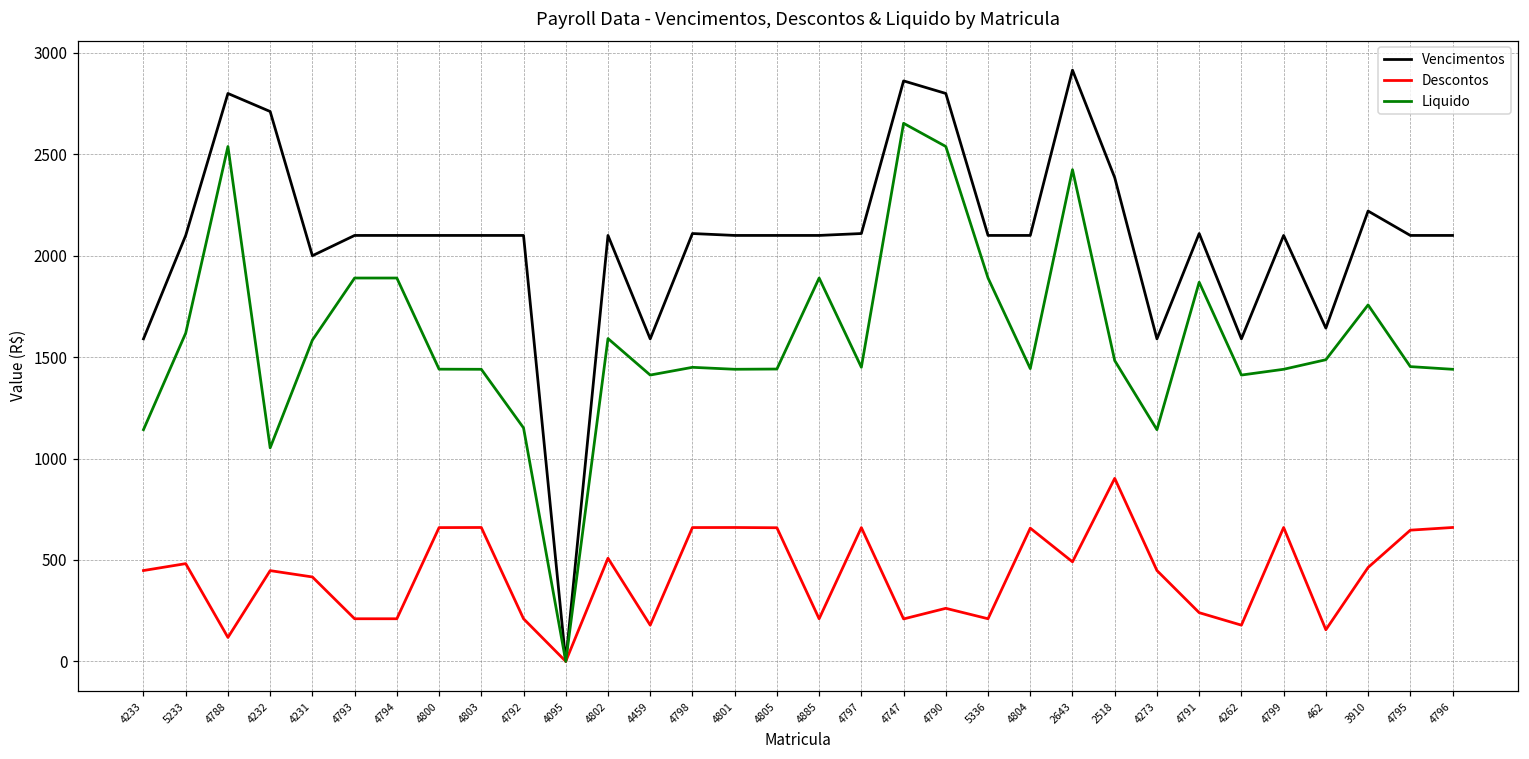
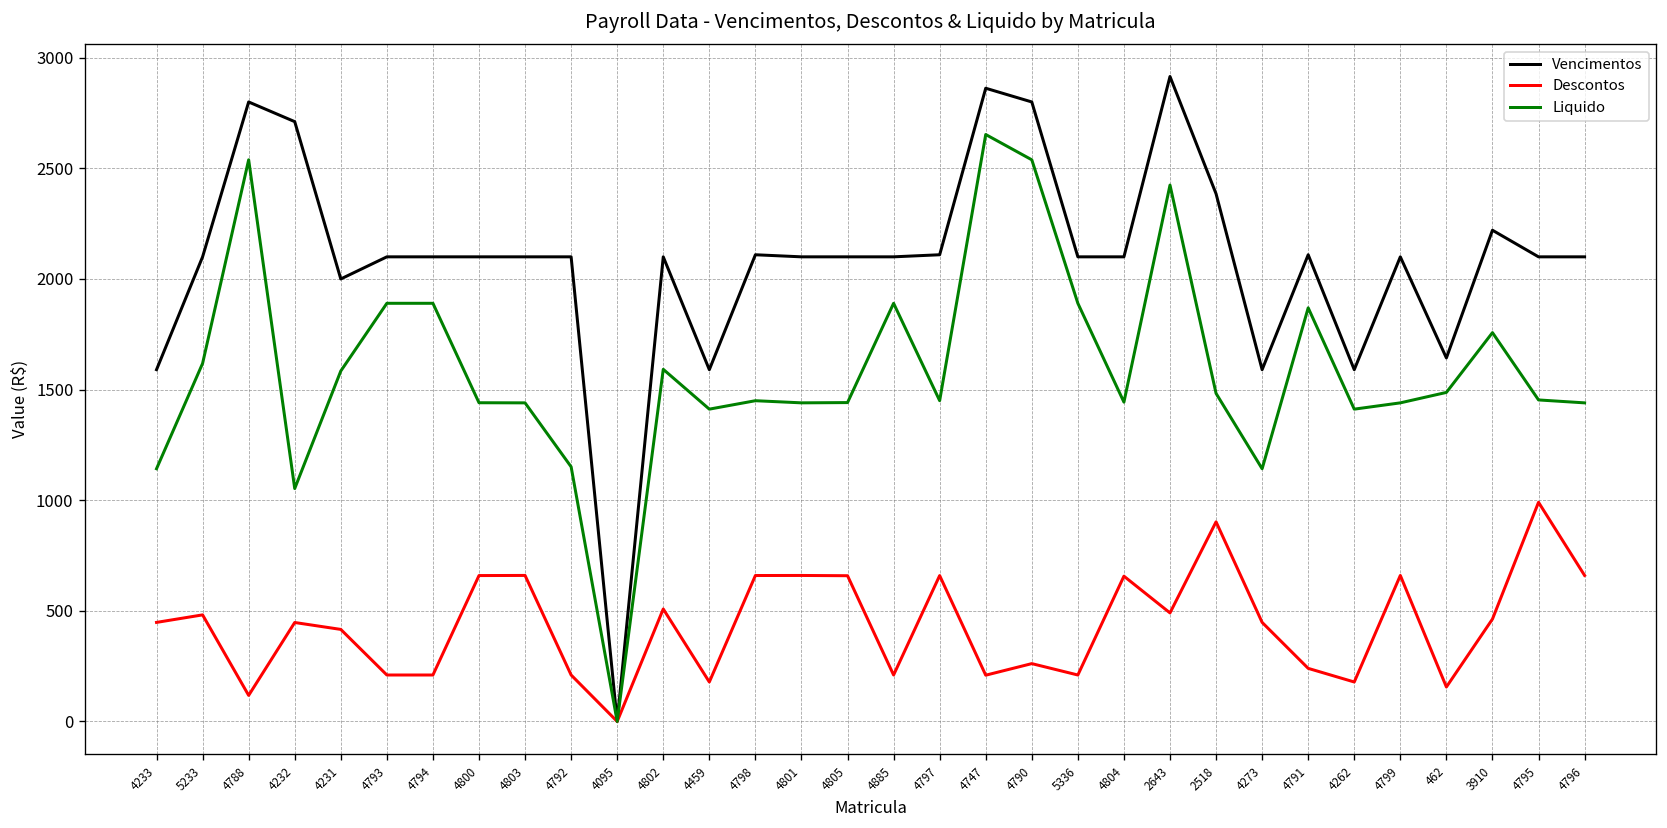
Descontos, 4795: 650 -> 990
